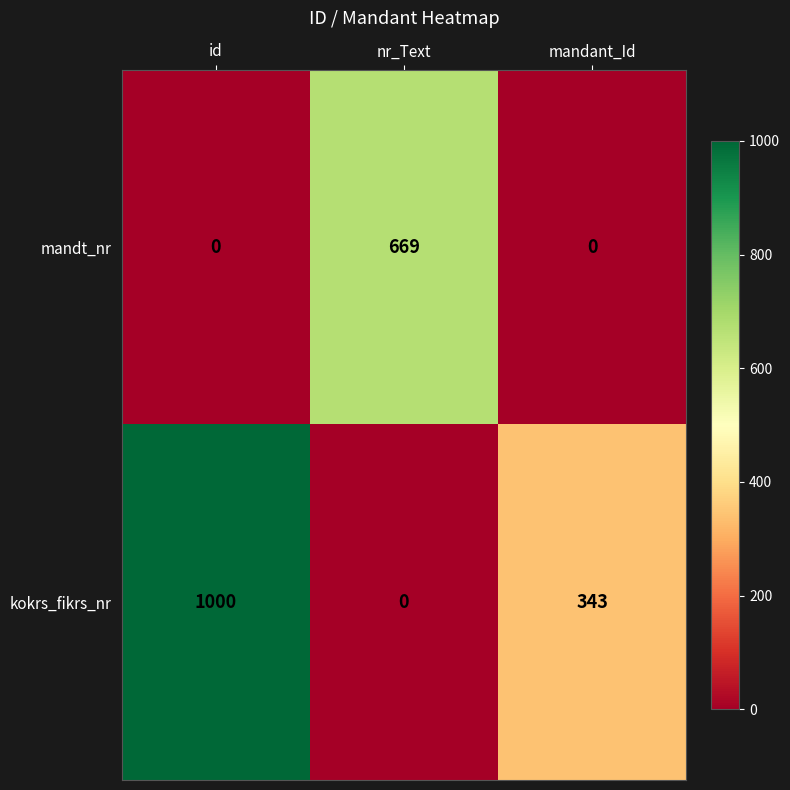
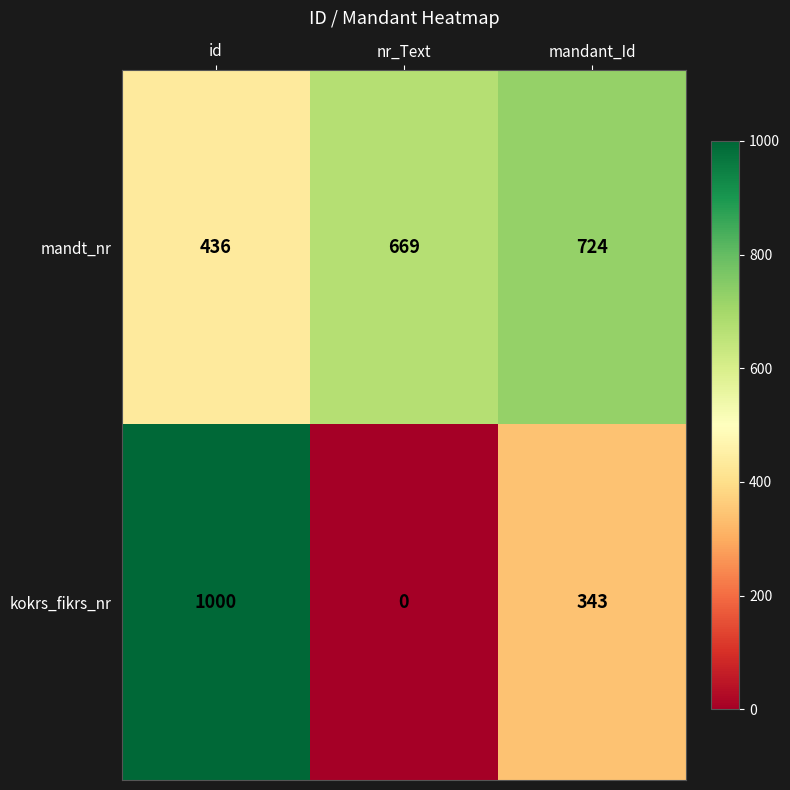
mandt_nr, id: 0 -> 436
mandt_nr, mandant_Id: 0 -> 724
